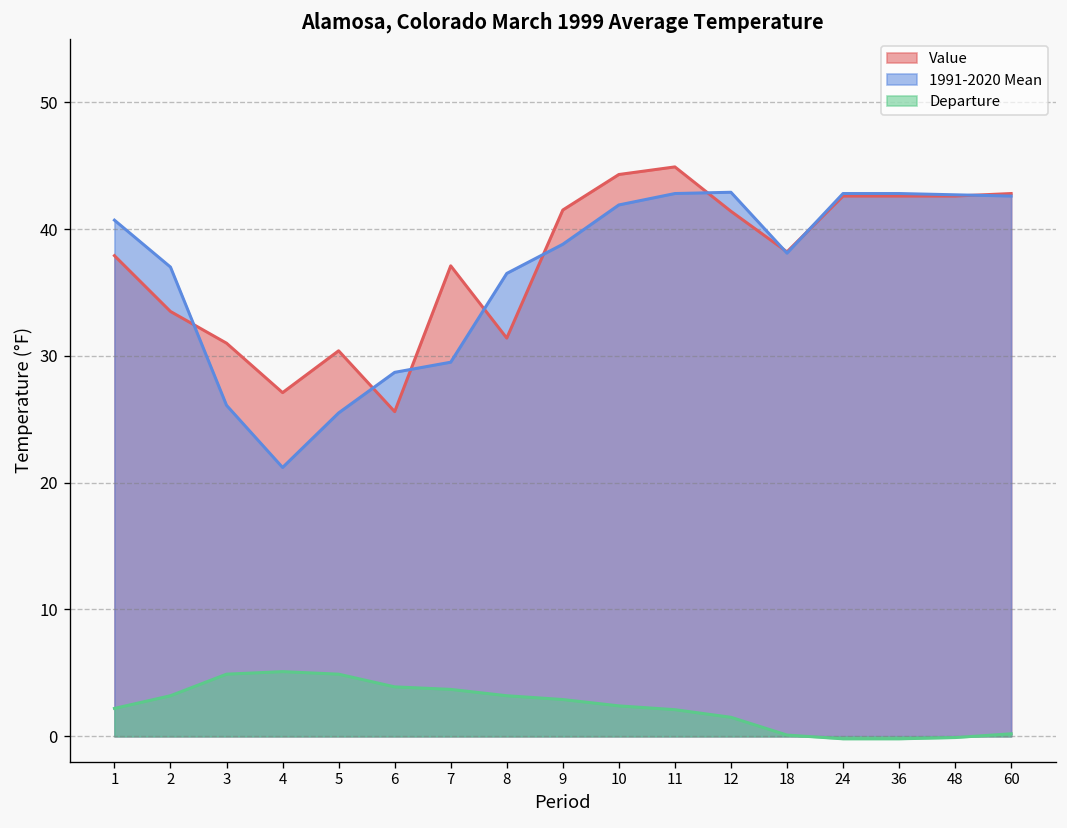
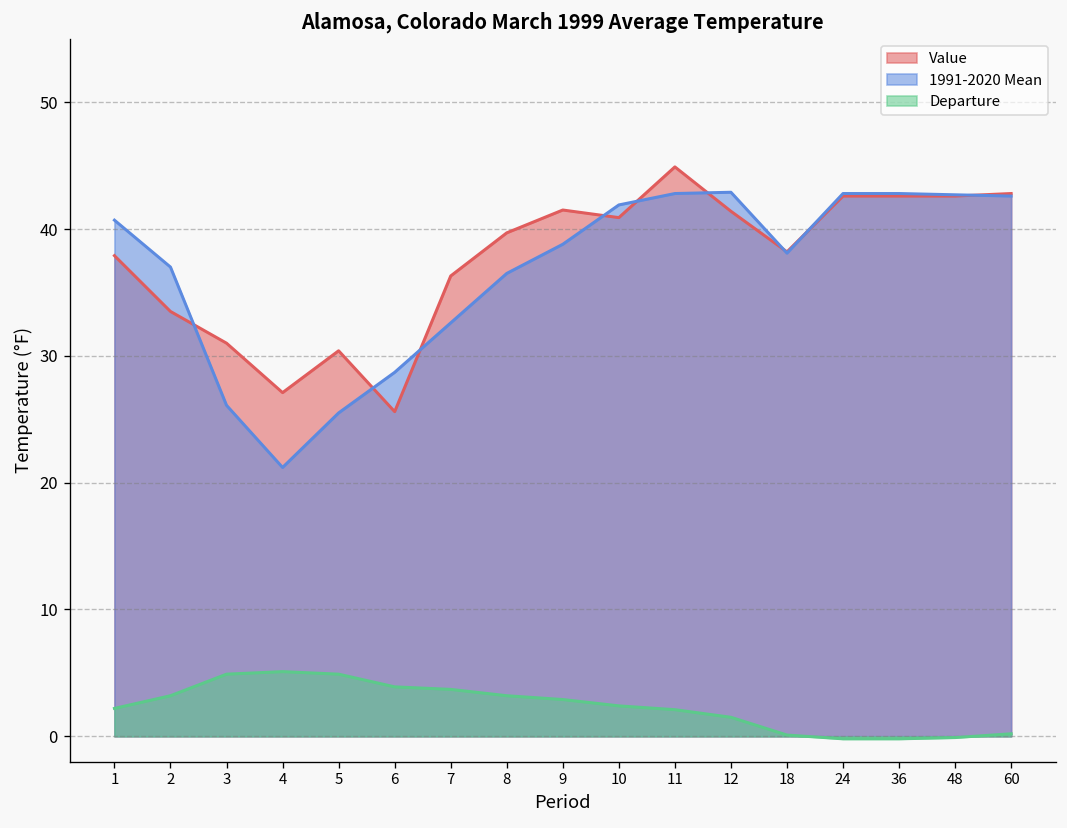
Value, 7: 37.1 -> 36.3
1991-2020 Mean, 7: 29.5 -> 32.6
Value, 8: 31.4 -> 39.7
Value, 10: 44.3 -> 40.9
